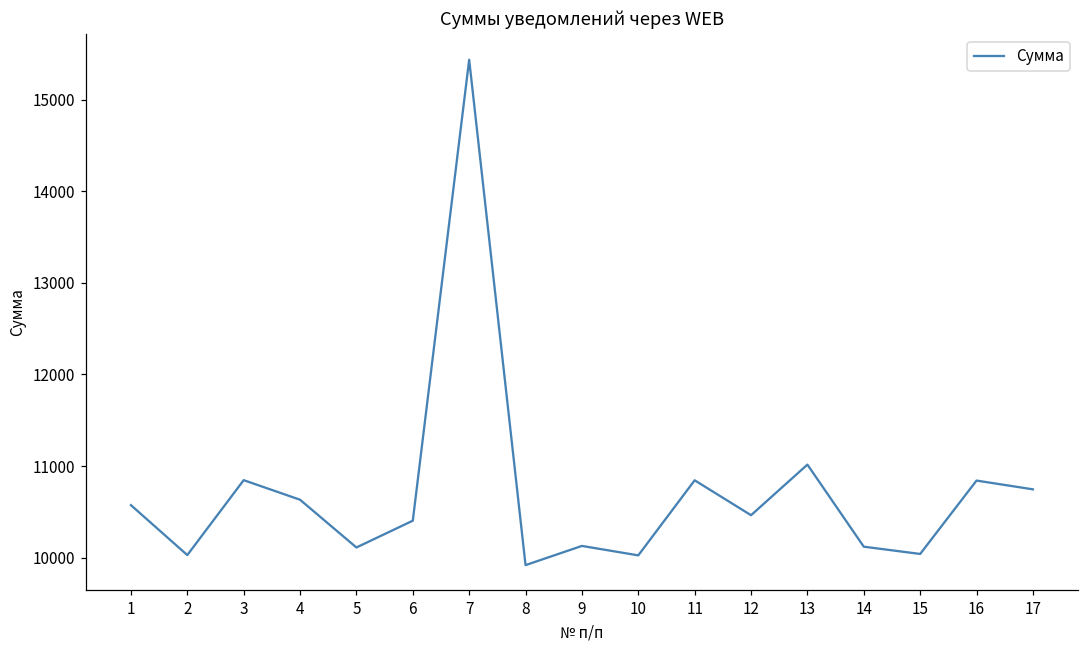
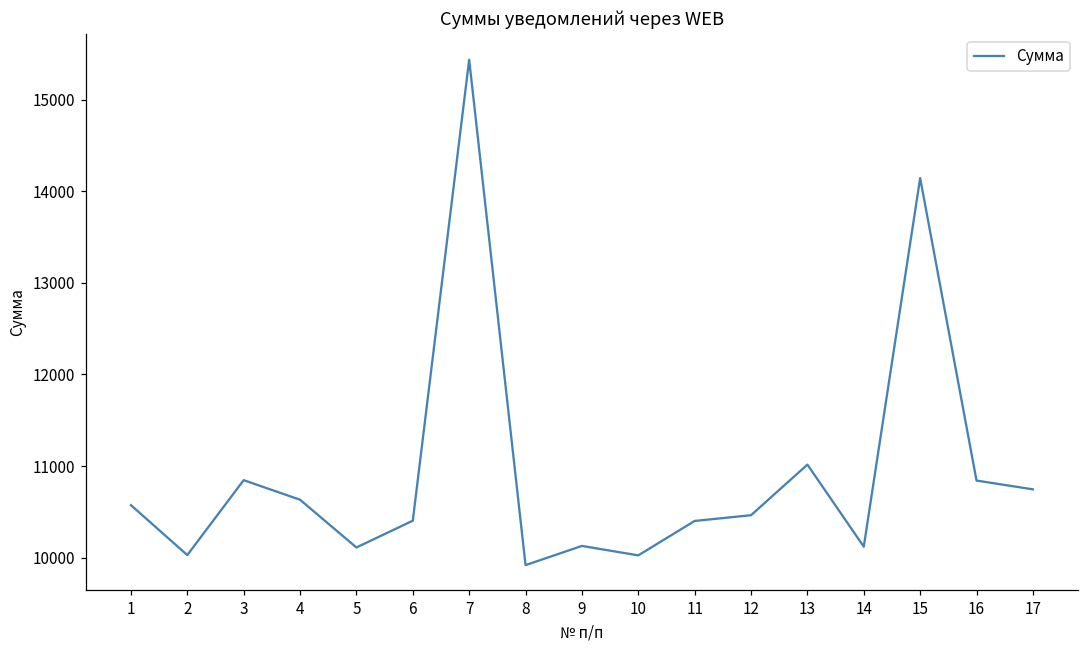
11: 10800 -> 10400
15: 10000 -> 14100
